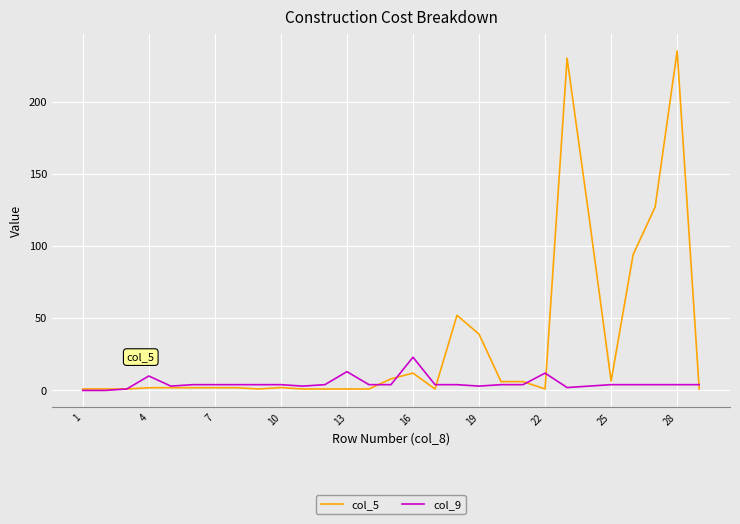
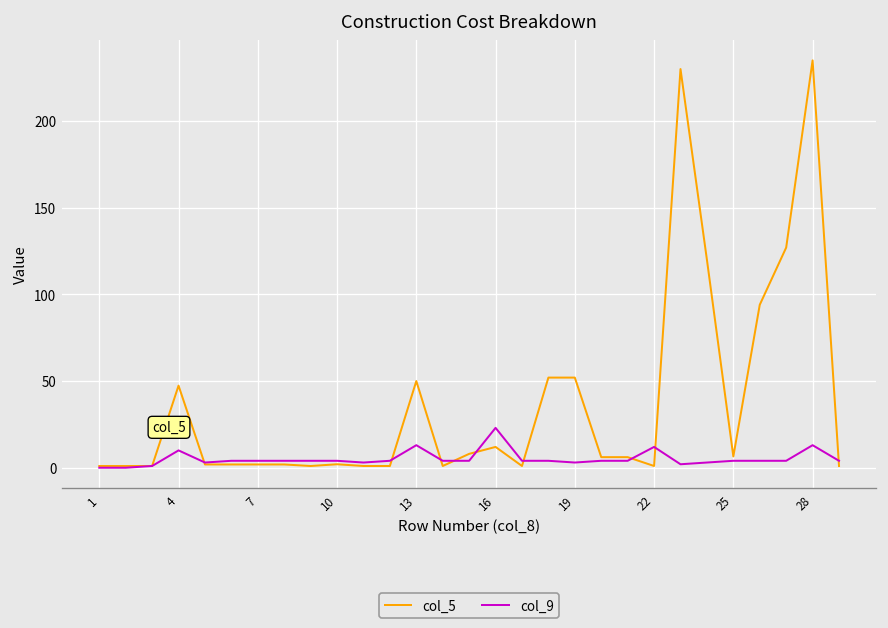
col_5, 4: 2 -> 47
col_5, 13: 1 -> 50
col_5, 19: 39 -> 52
col_9, 28: 4 -> 13
